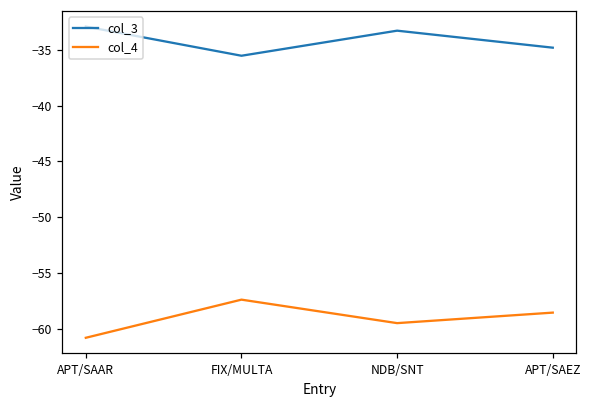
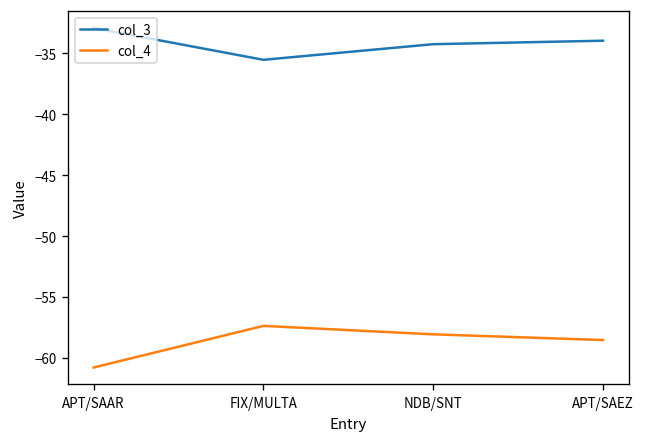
col_3, NDB/SNT: -33.3 -> -34.2
col_4, NDB/SNT: -59.5 -> -58.1
col_3, APT/SAEZ: -34.8 -> -34.0
